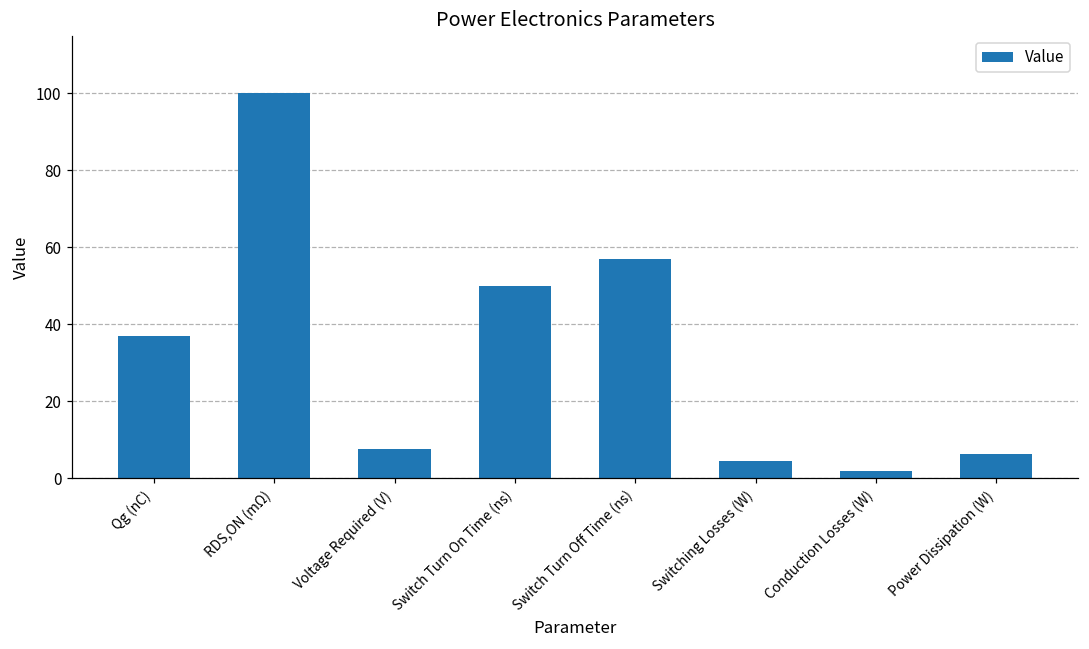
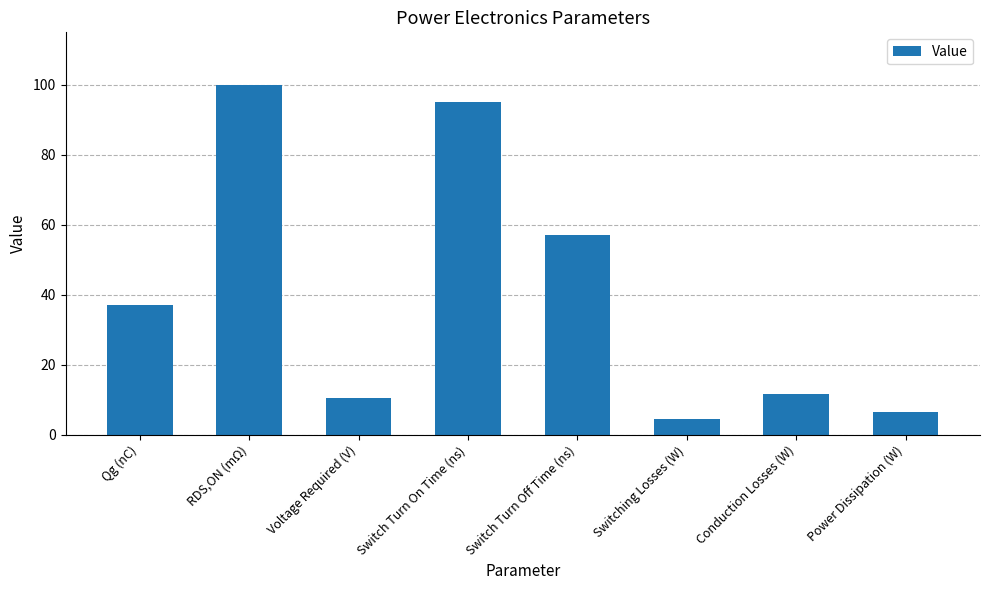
Voltage Required (V): 8 -> 11
Switch Turn On Time (ns): 50 -> 95
Conduction Losses (W): 2 -> 12
